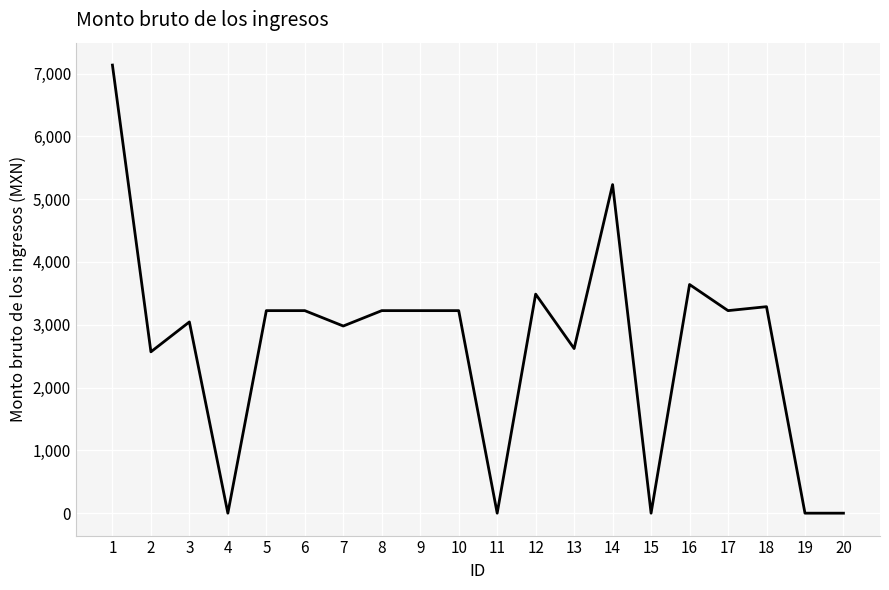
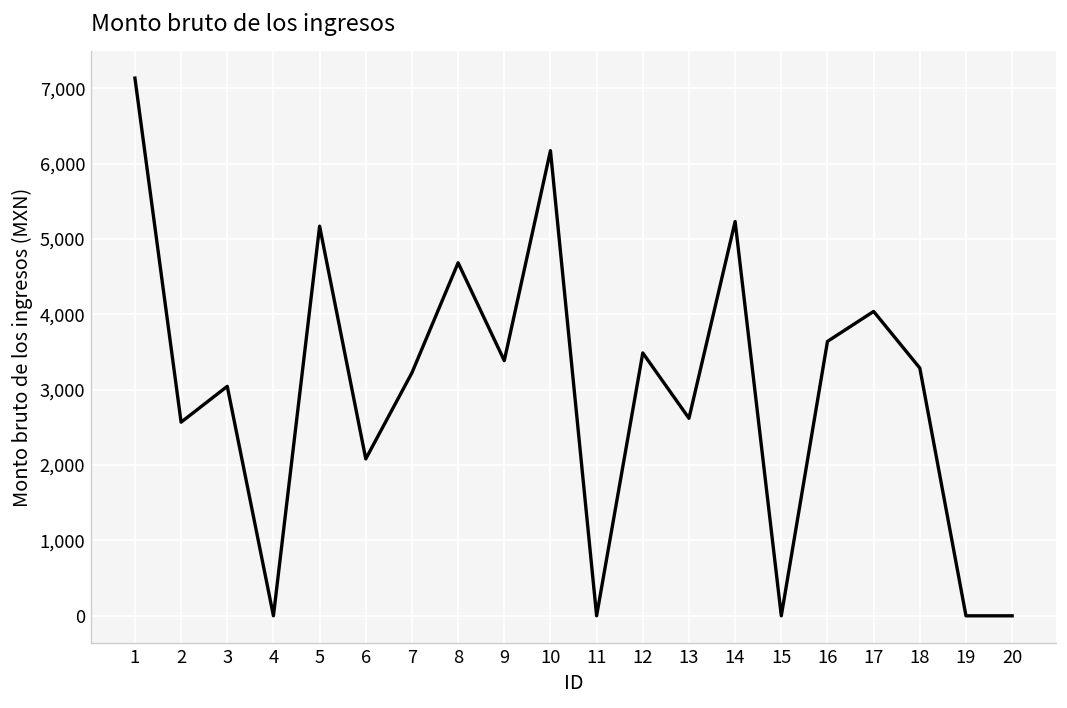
5: 3,200 -> 5,200
6: 3,200 -> 2,100
7: 3,000 -> 3,200
8: 3,200 -> 4,700
9: 3,200 -> 3,400
10: 3,200 -> 6,200
17: 3,200 -> 4,000
